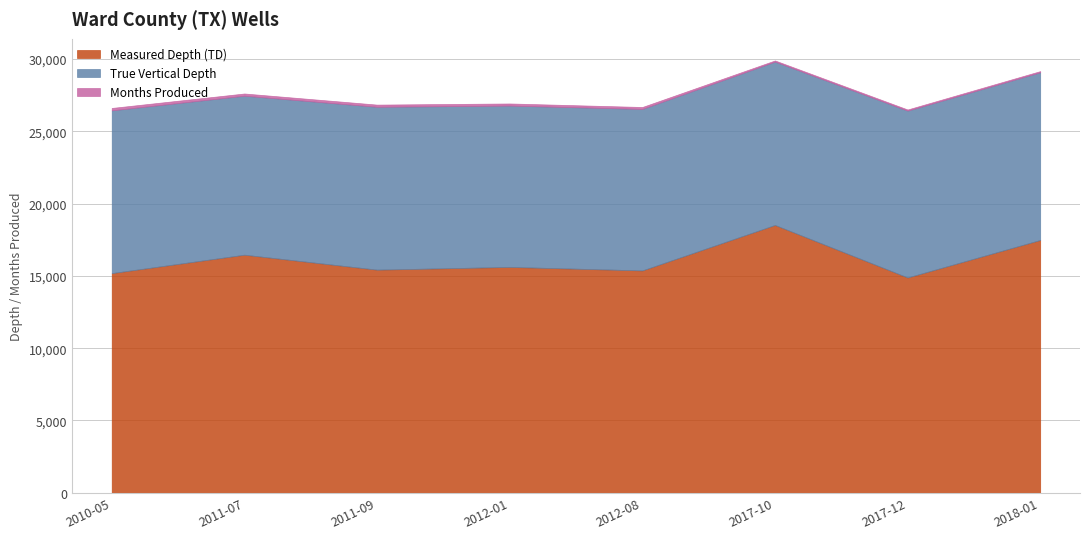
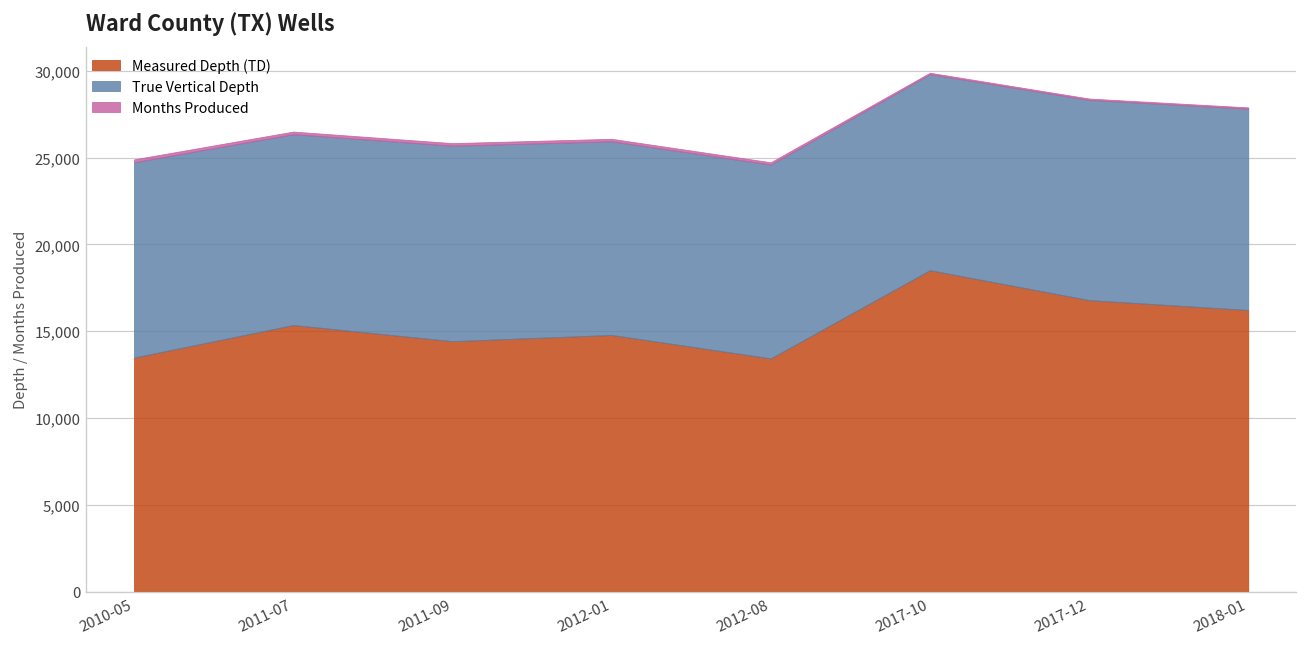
Measured Depth (TD), 2010-05: 15,200 -> 13,500
Measured Depth (TD), 2011-07: 16,500 -> 15,400
Measured Depth (TD), 2011-09: 15,400 -> 14,400
Measured Depth (TD), 2012-01: 15,600 -> 14,800
Measured Depth (TD), 2012-08: 15,400 -> 13,400
Measured Depth (TD), 2017-12: 14,900 -> 16,800
Measured Depth (TD), 2018-01: 17,500 -> 16,200
